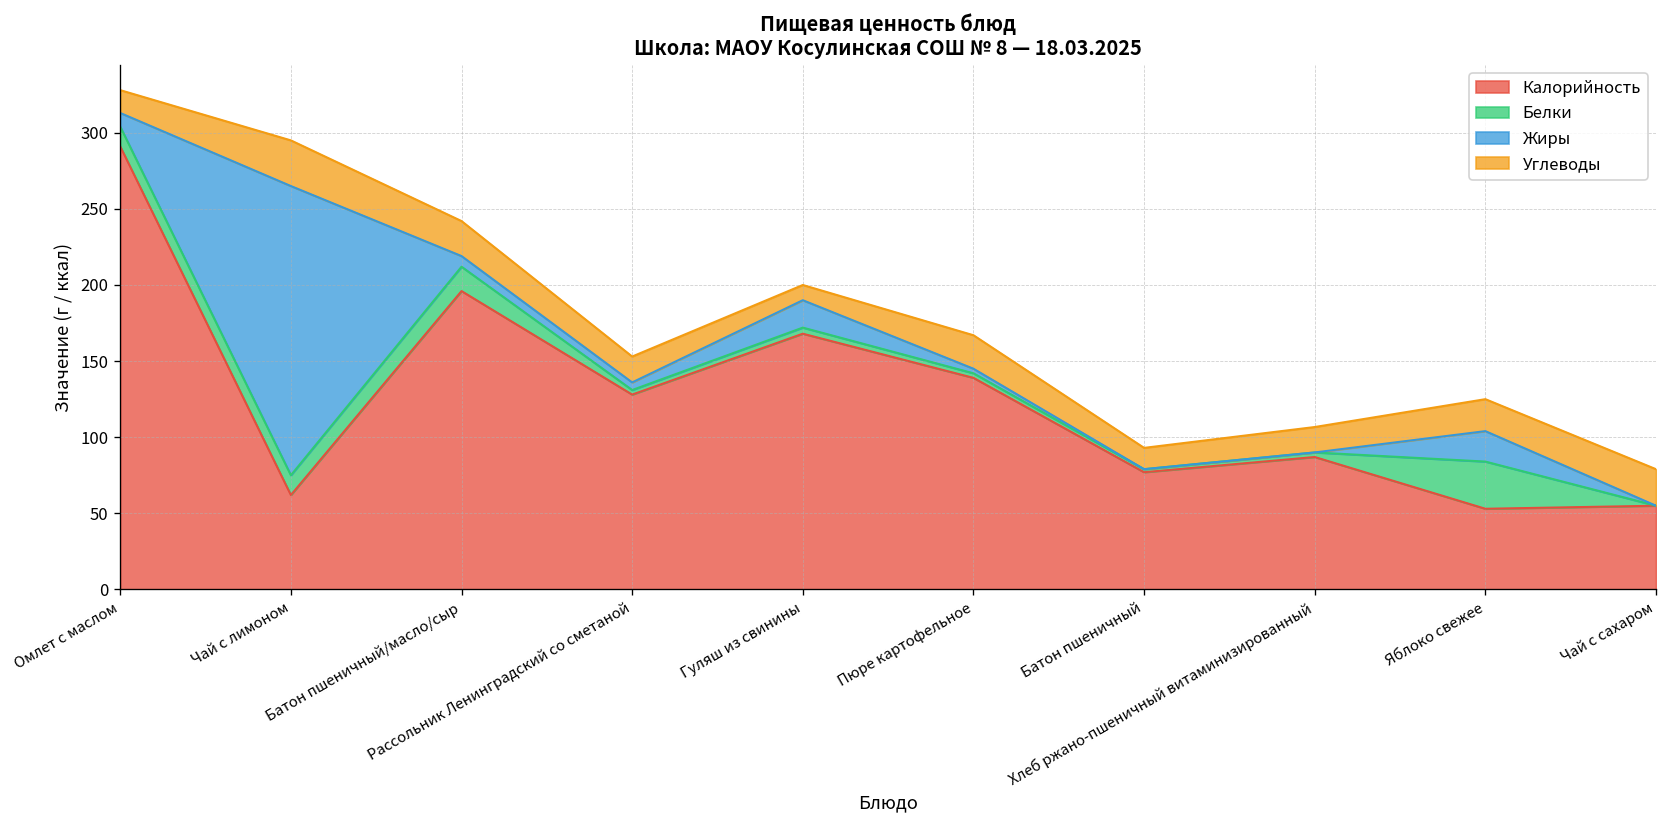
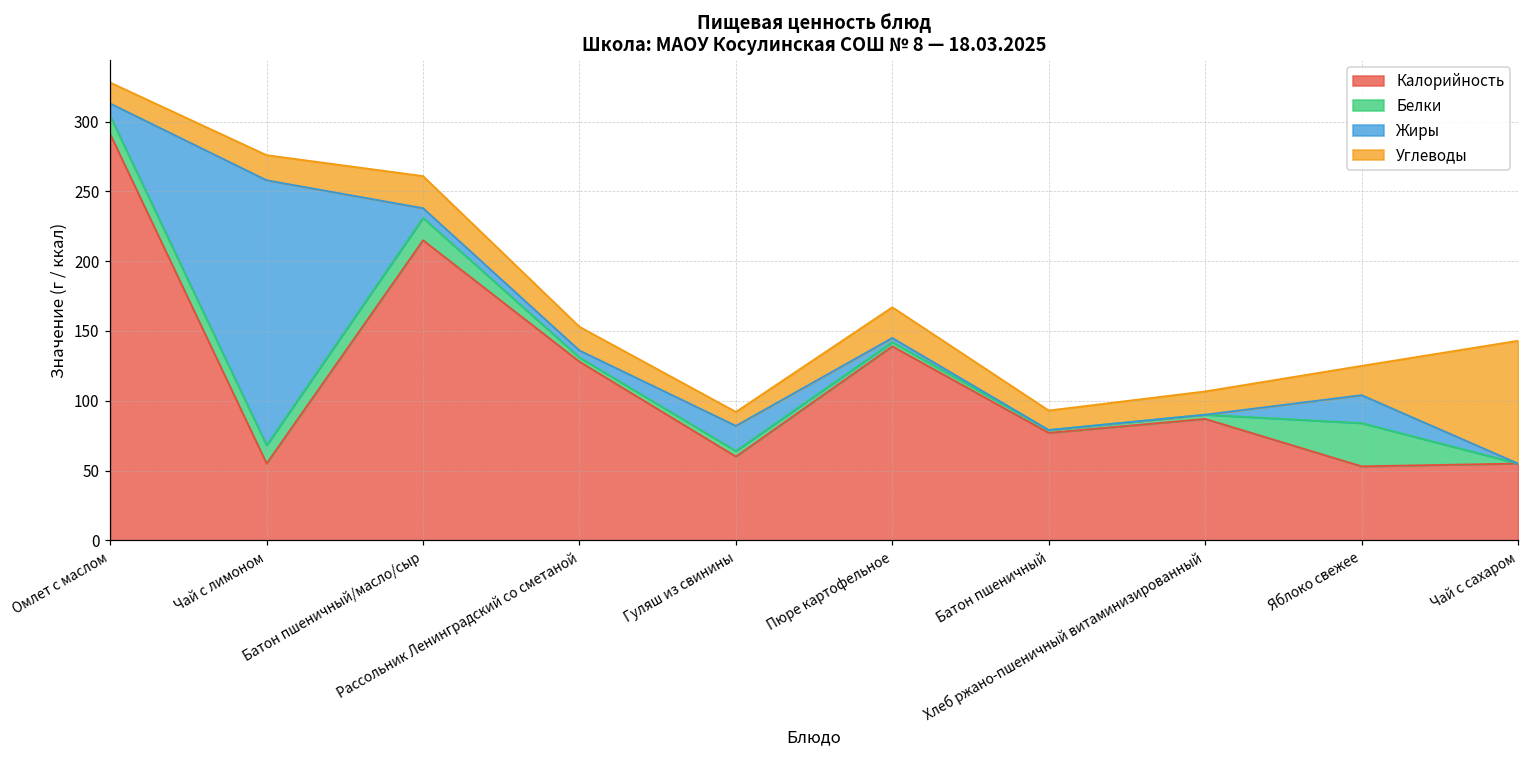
Калорийность, Чай с лимоном: 62 -> 55
Углеводы, Чай с лимоном: 30 -> 18
Калорийность, Батон пшеничный/масло/сыр: 196 -> 215
Калорийность, Гуляш из свинины: 168 -> 60
Углеводы, Чай с сахаром: 24 -> 88
